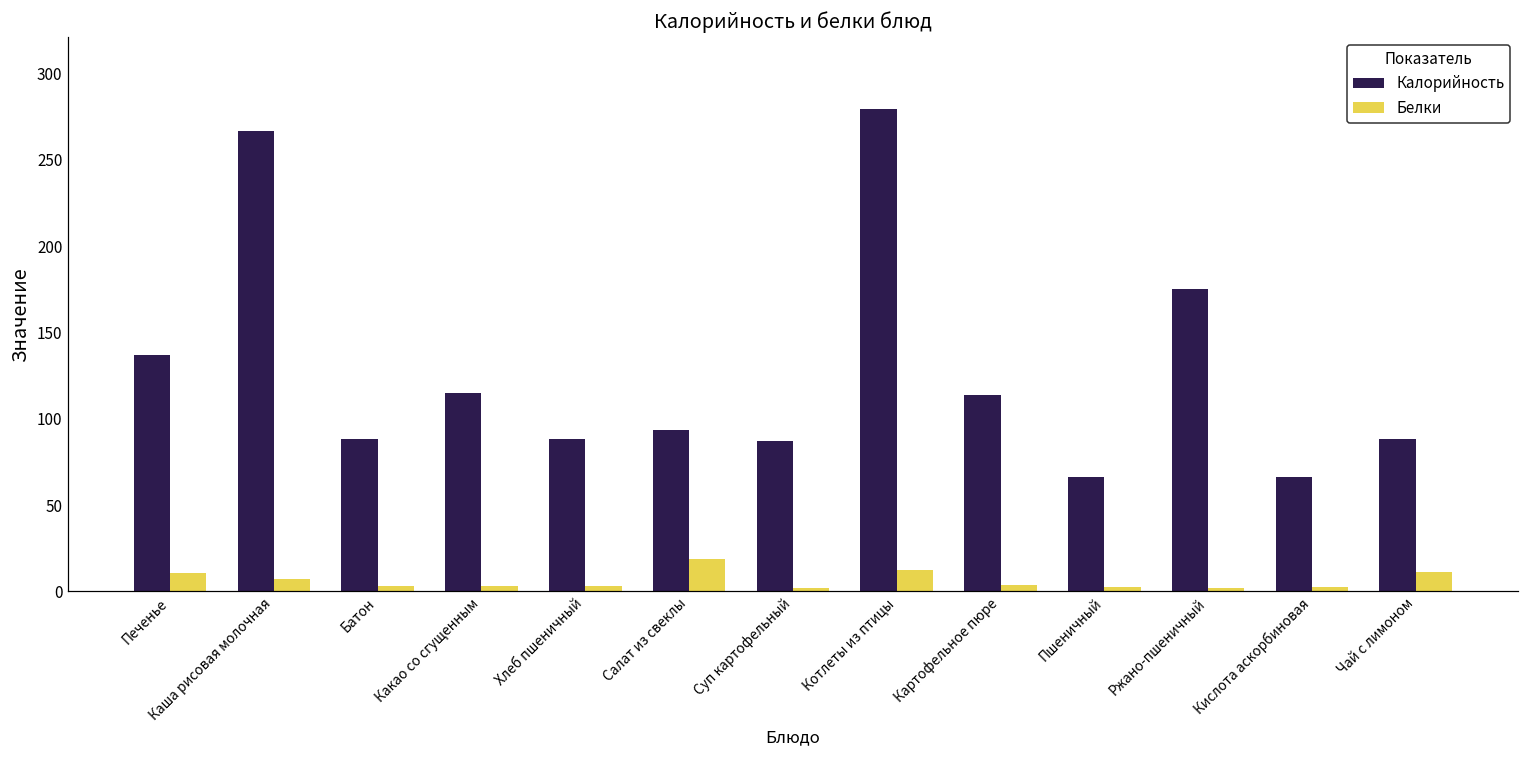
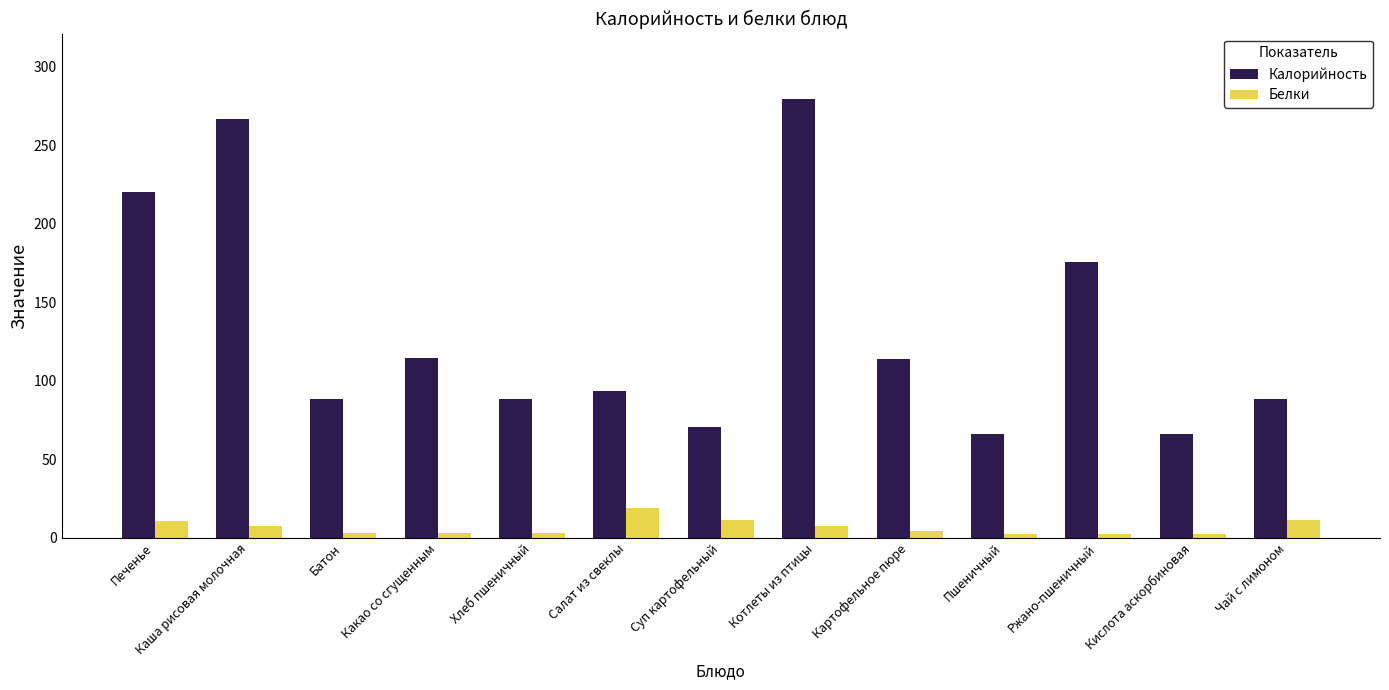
Калорийность, Печенье: 137 -> 220
Калорийность, Суп картофельный: 87 -> 71
Белки, Суп картофельный: 2 -> 11
Белки, Котлеты из птицы: 13 -> 7
